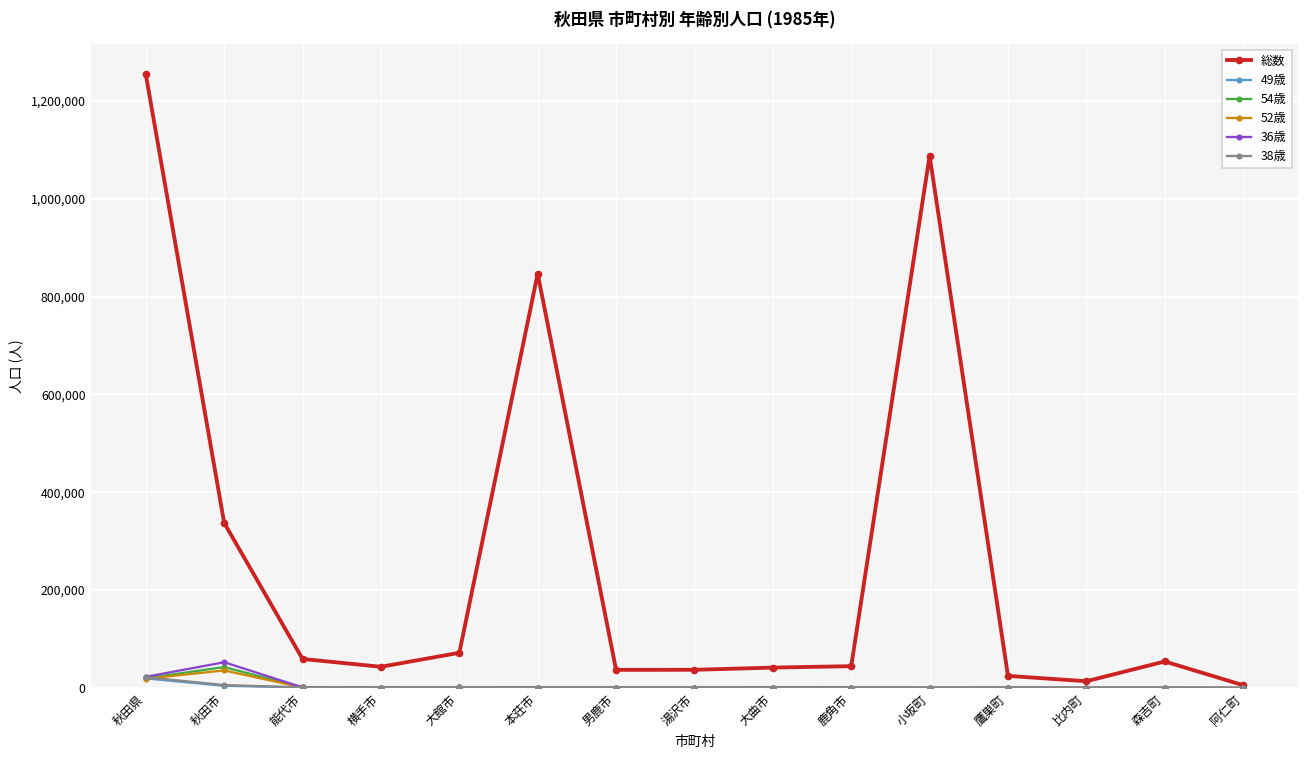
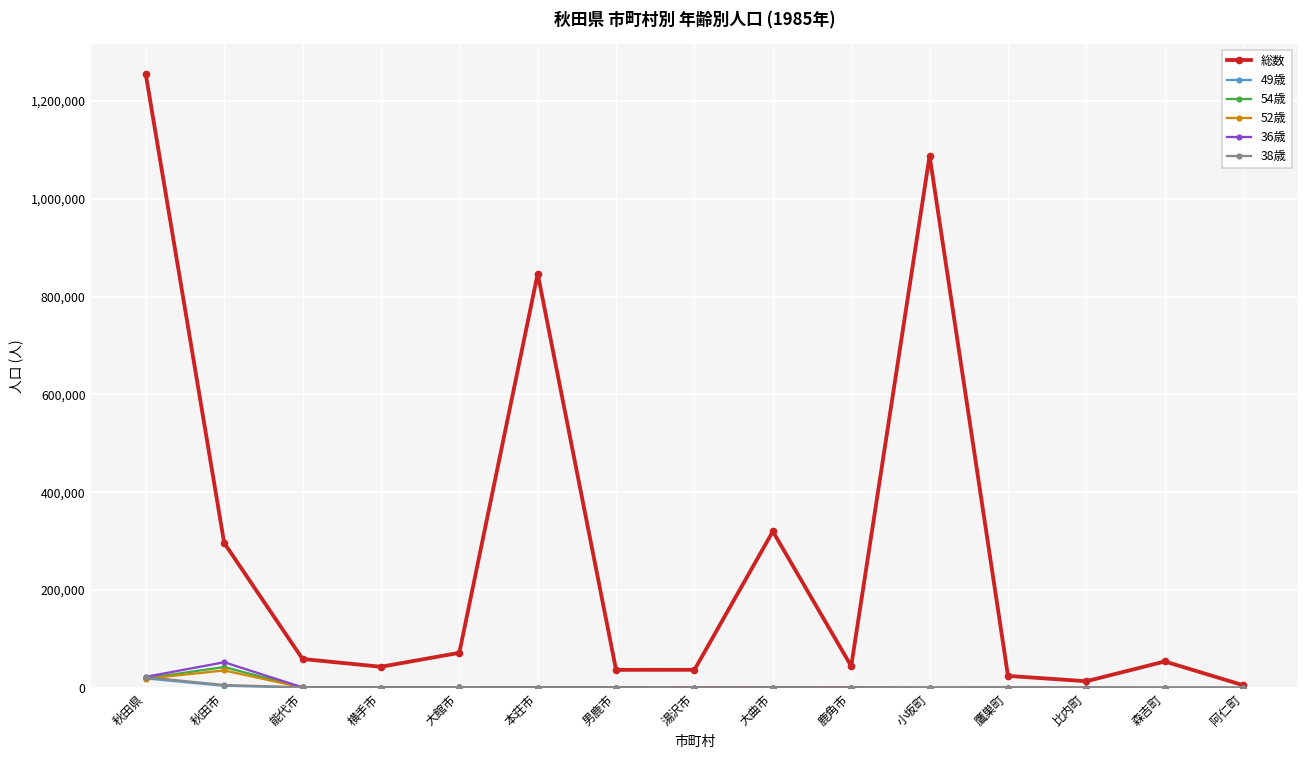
総数, 秋田市: 340,000 -> 300,000
総数, 大曲市: 40,000 -> 320,000
